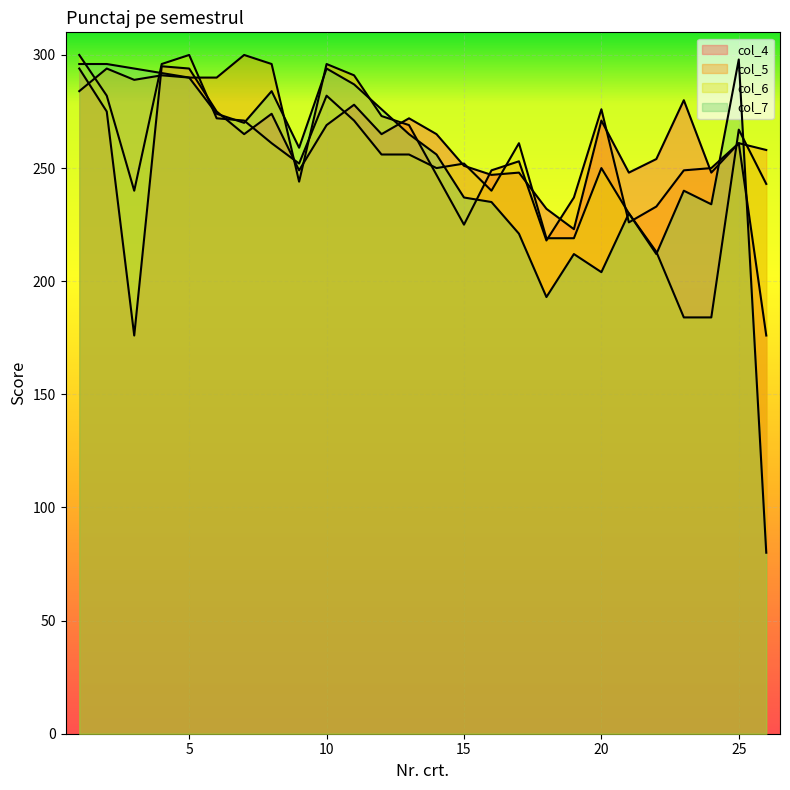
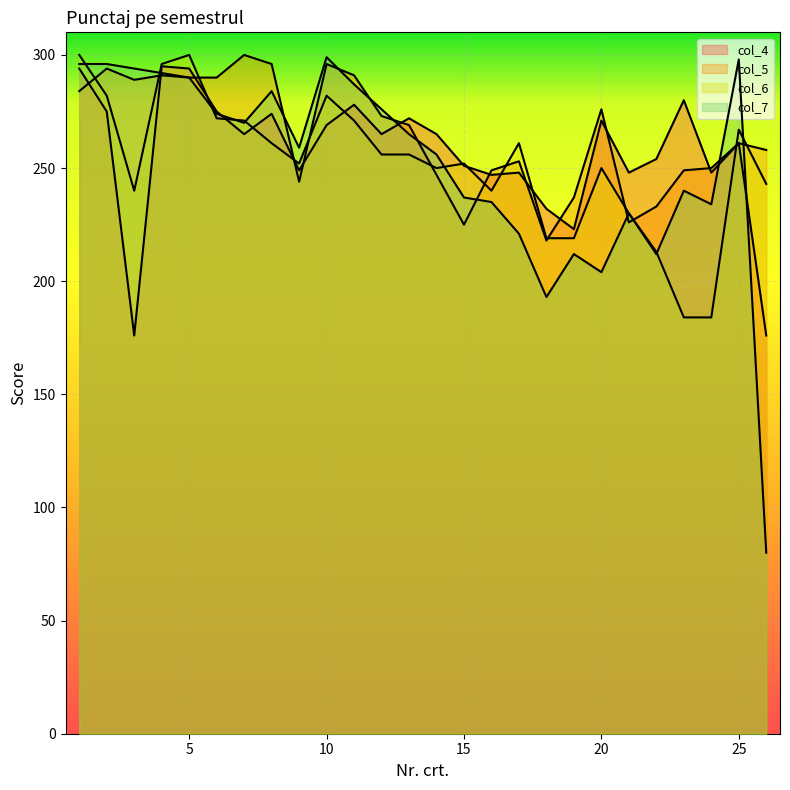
col_7, 10: 294 -> 299
